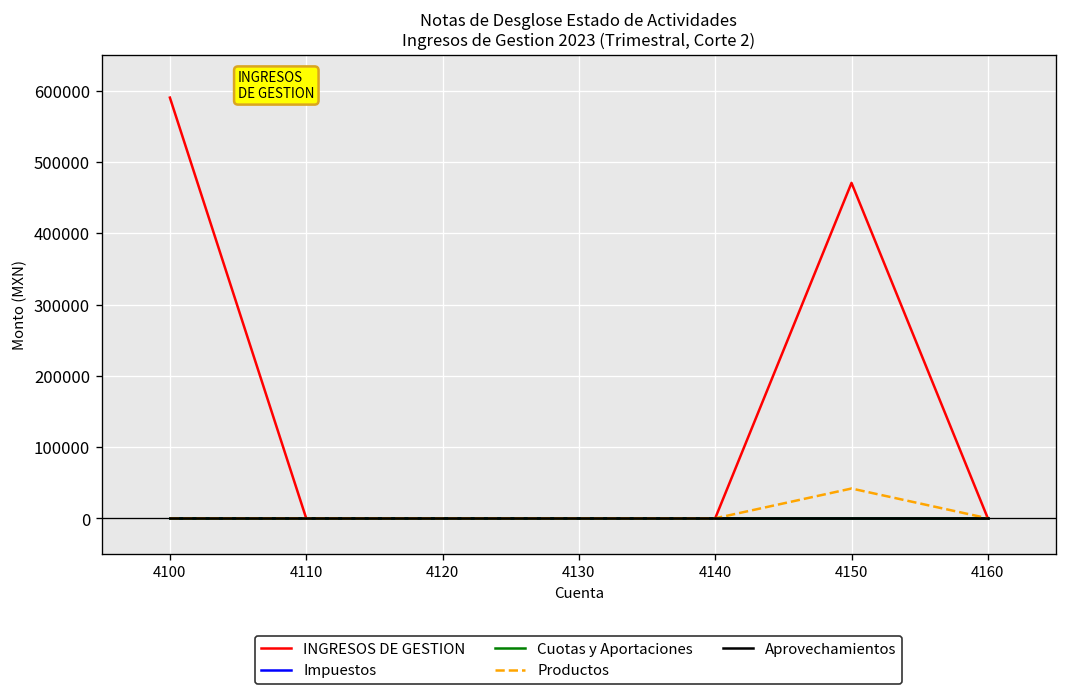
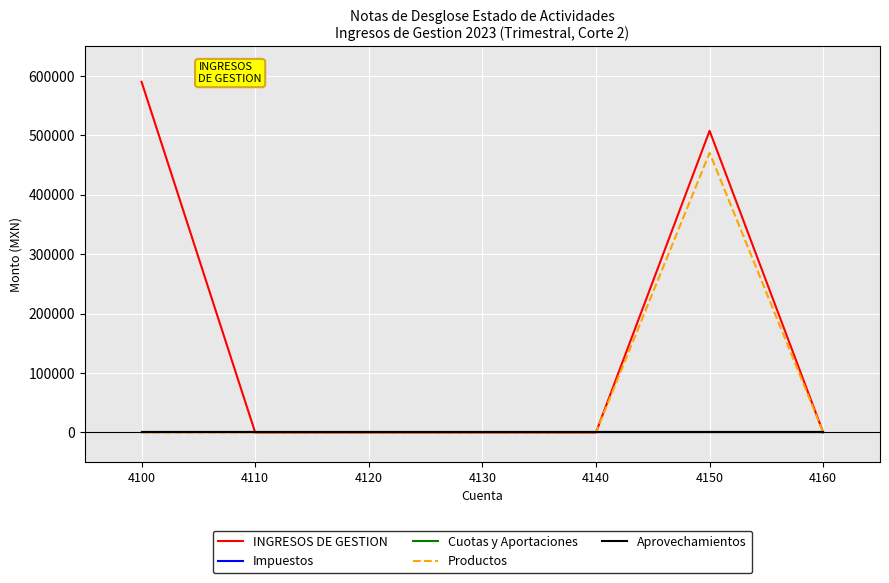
INGRESOS DE GESTION, 4150: 470000 -> 510000
Productos, 4150: 40000 -> 470000
